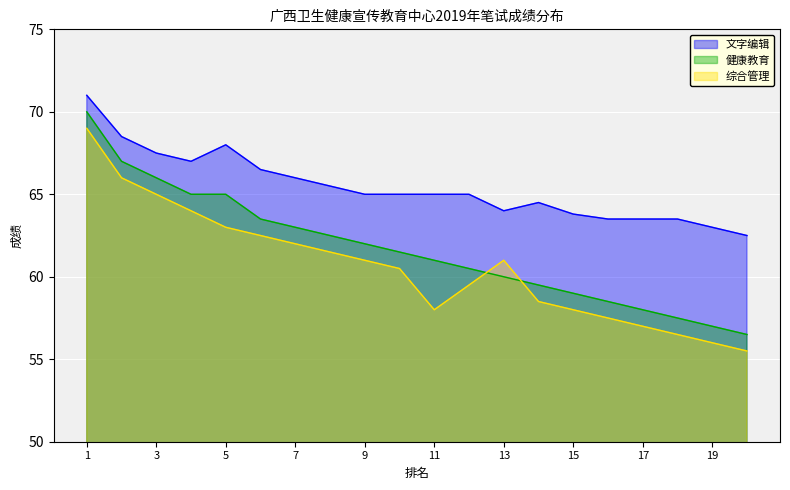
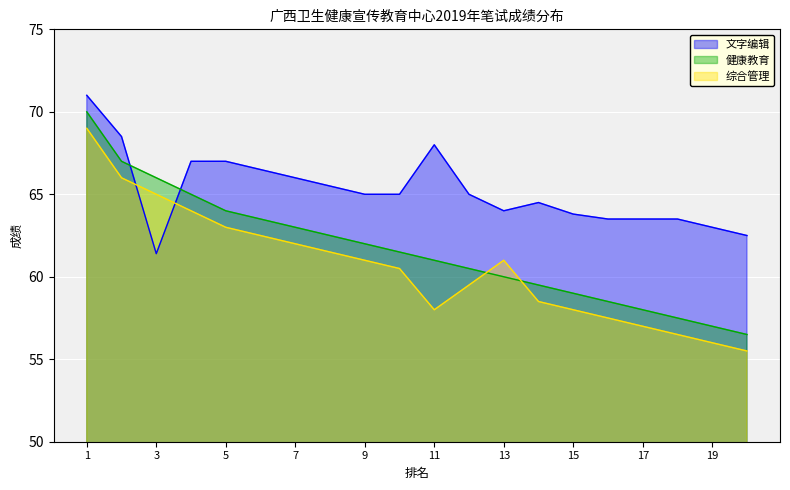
文字编辑, 3: 67.5 -> 61.4
文字编辑, 5: 68 -> 67
健康教育, 5: 65 -> 64
文字编辑, 11: 65 -> 68
